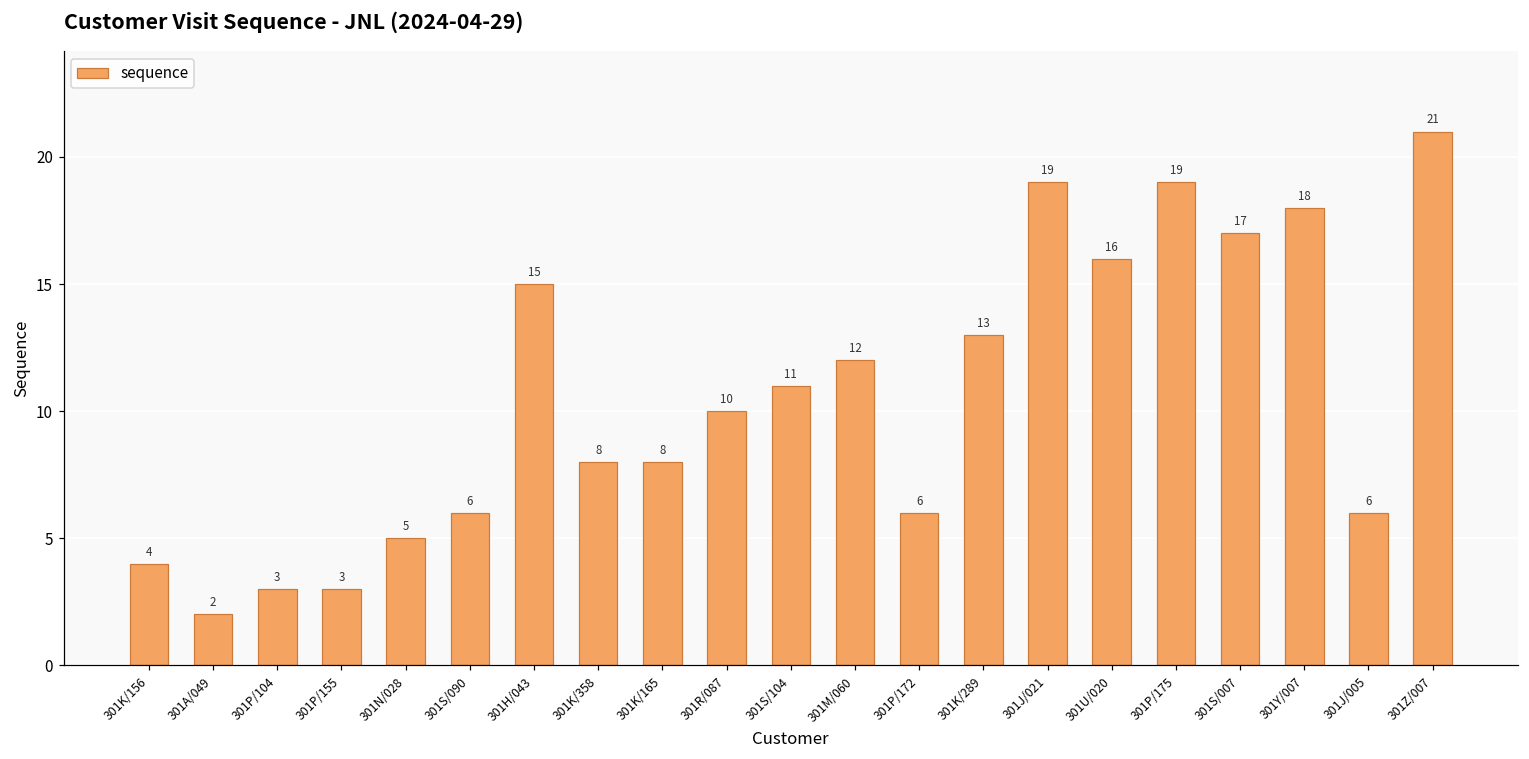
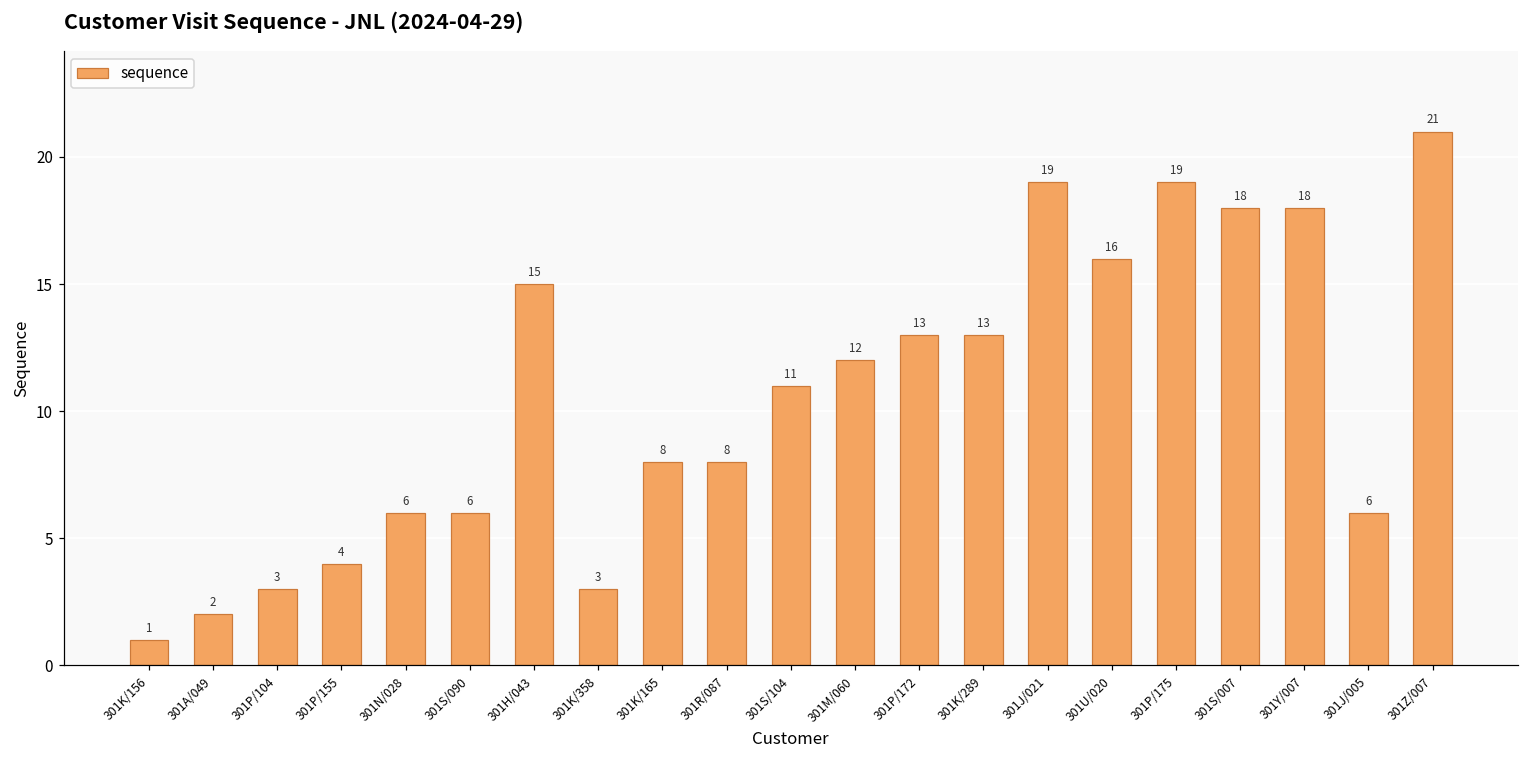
301K/156: 4 -> 1
301P/155: 3 -> 4
301N/028: 5 -> 6
301K/358: 8 -> 3
301R/087: 10 -> 8
301P/172: 6 -> 13
301S/007: 17 -> 18
